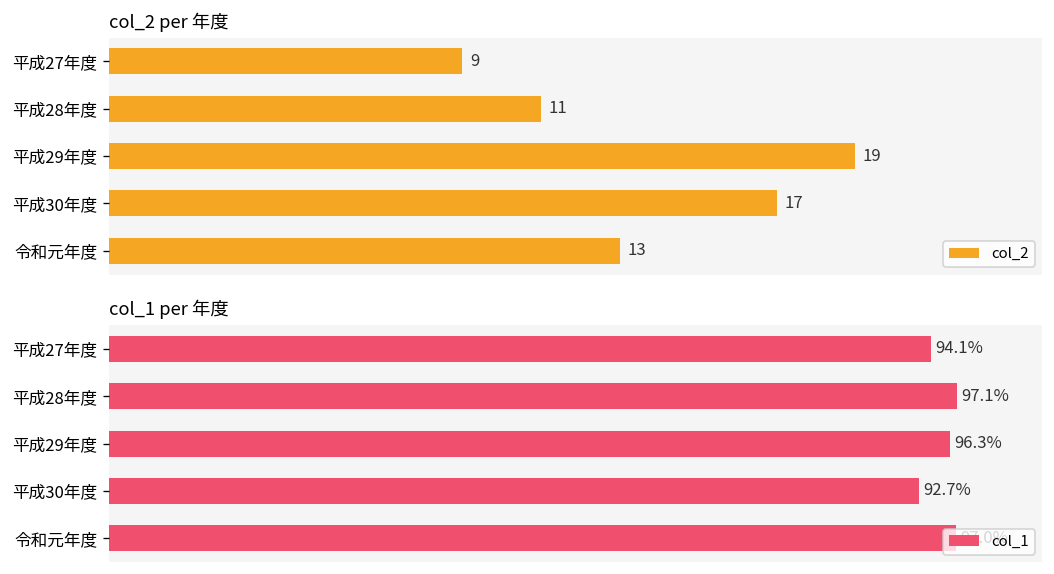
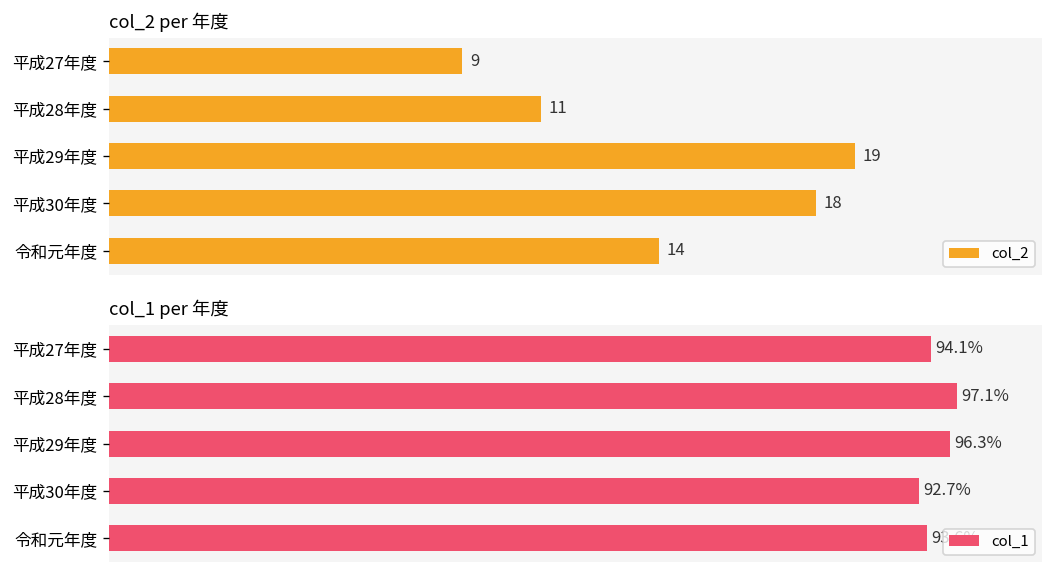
col_2 per 年度, 平成30年度: 17 -> 18
col_2 per 年度, 令和元年度: 13 -> 14
col_1 per 年度, 令和元年度: 97.0% -> 93.6%
